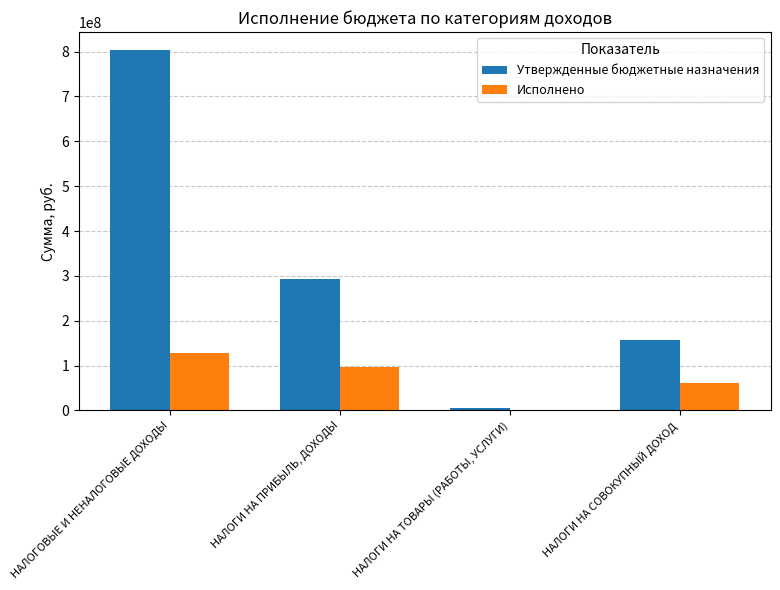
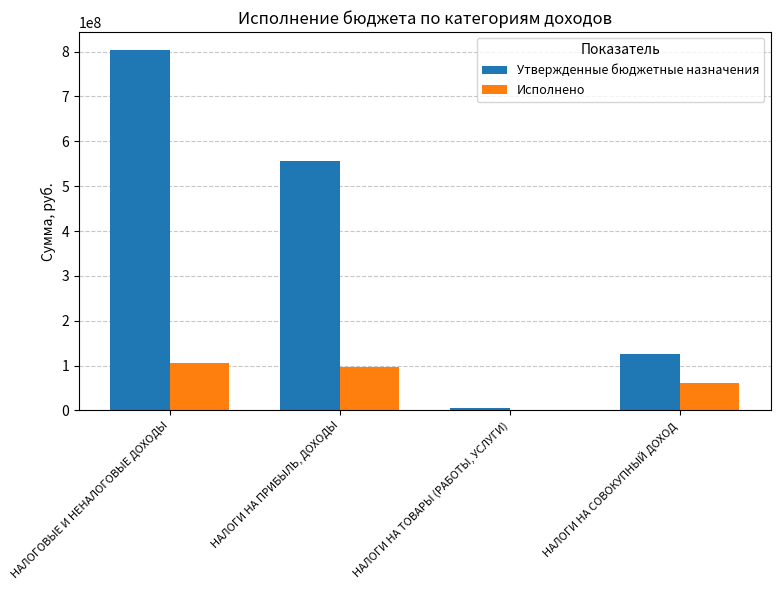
Исполнено, НАЛОГОВЫЕ И НЕНАЛОГОВЫЕ ДОХОДЫ: 130000000 -> 110000000
Утвержденные бюджетные назначения, НАЛОГИ НА ПРИБЫЛЬ, ДОХОДЫ: 290000000 -> 560000000
Утвержденные бюджетные назначения, НАЛОГИ НА СОВОКУПНЫЙ ДОХОД: 160000000 -> 130000000
